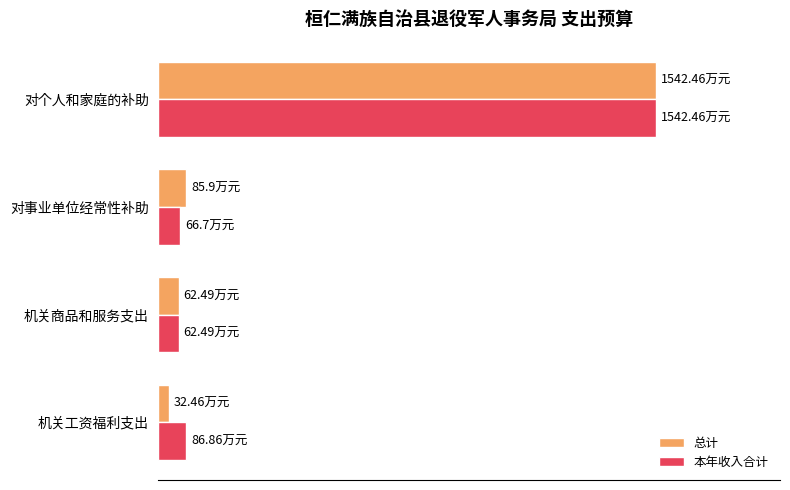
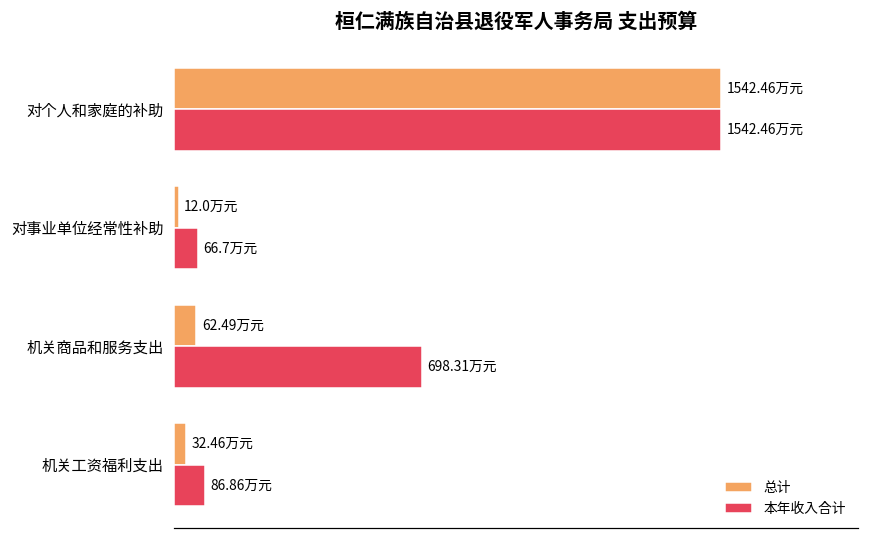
总计, 对事业单位经常性补助: 85.9 -> 12.0
本年收入合计, 机关商品和服务支出: 62.49 -> 698.31
